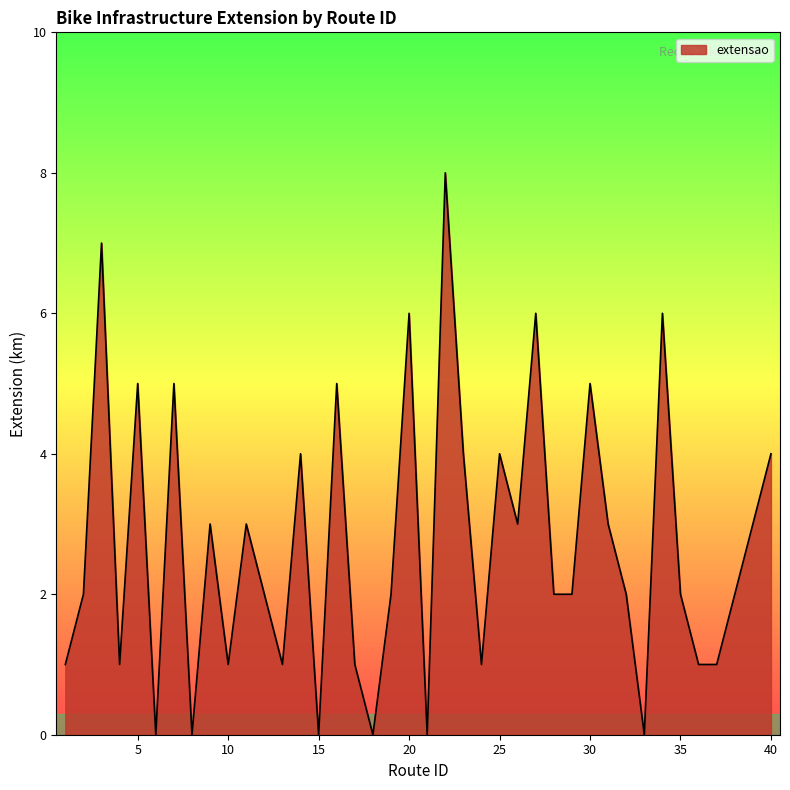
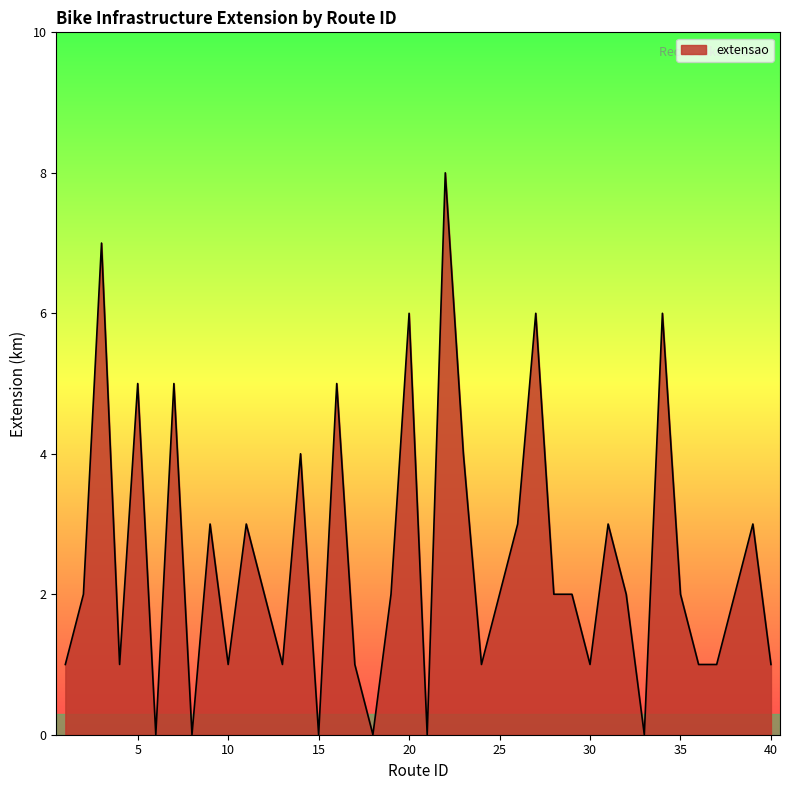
25: 4 -> 2
30: 5 -> 1
40: 4 -> 1
